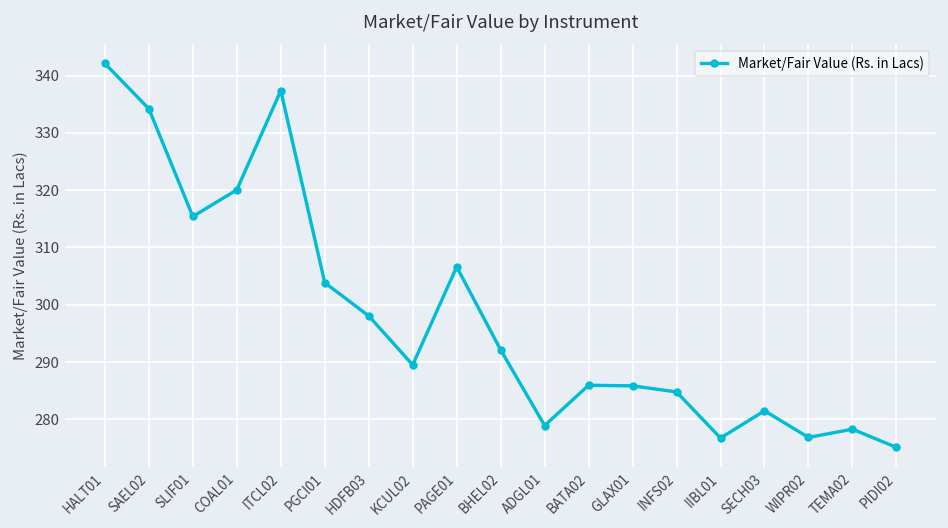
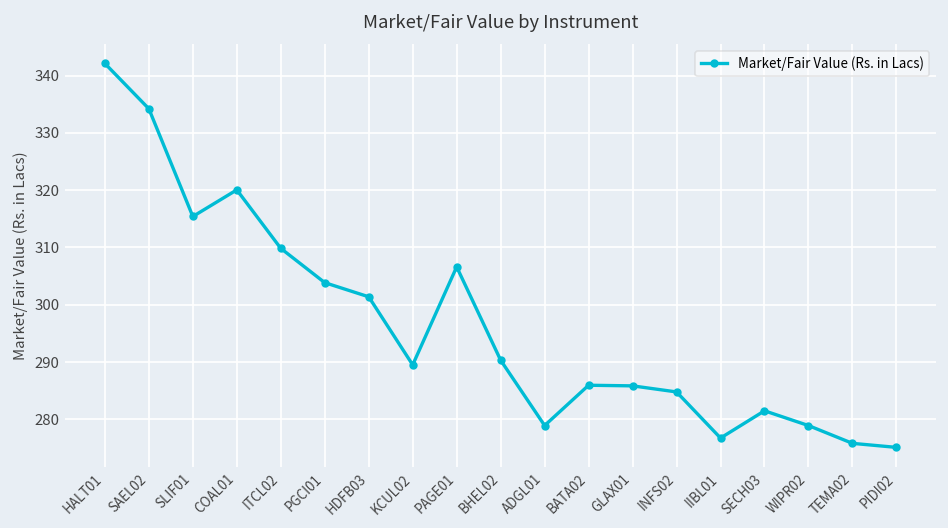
ITCL02: 337 -> 310
HDFB03: 298 -> 301
BHEL02: 292 -> 290
WIPR02: 277 -> 279
TEMA02: 278 -> 276
